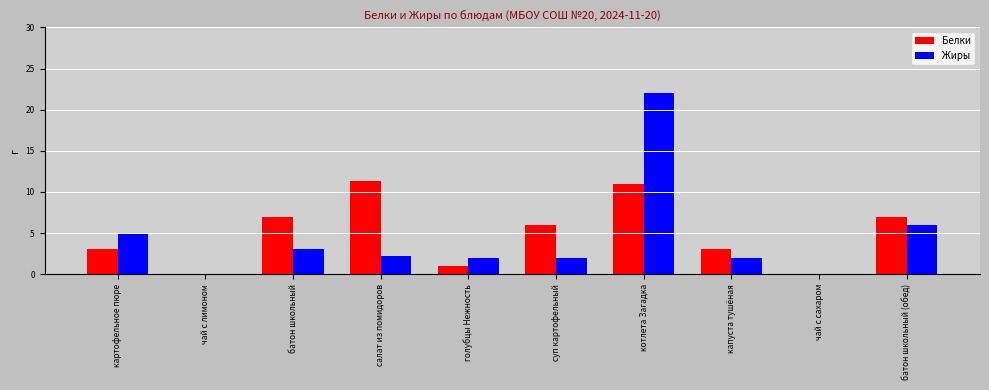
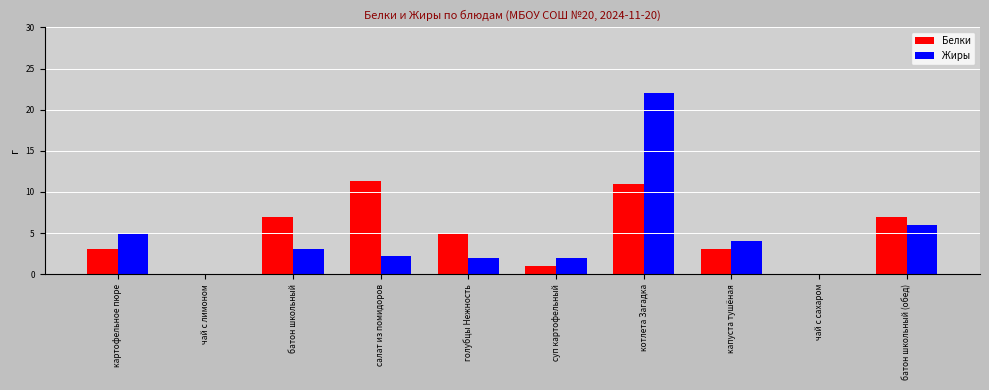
Белки, голубцы Нежность: 1 -> 5
Белки, суп картофельный: 6 -> 1
Жиры, капуста тушёная: 2 -> 4
